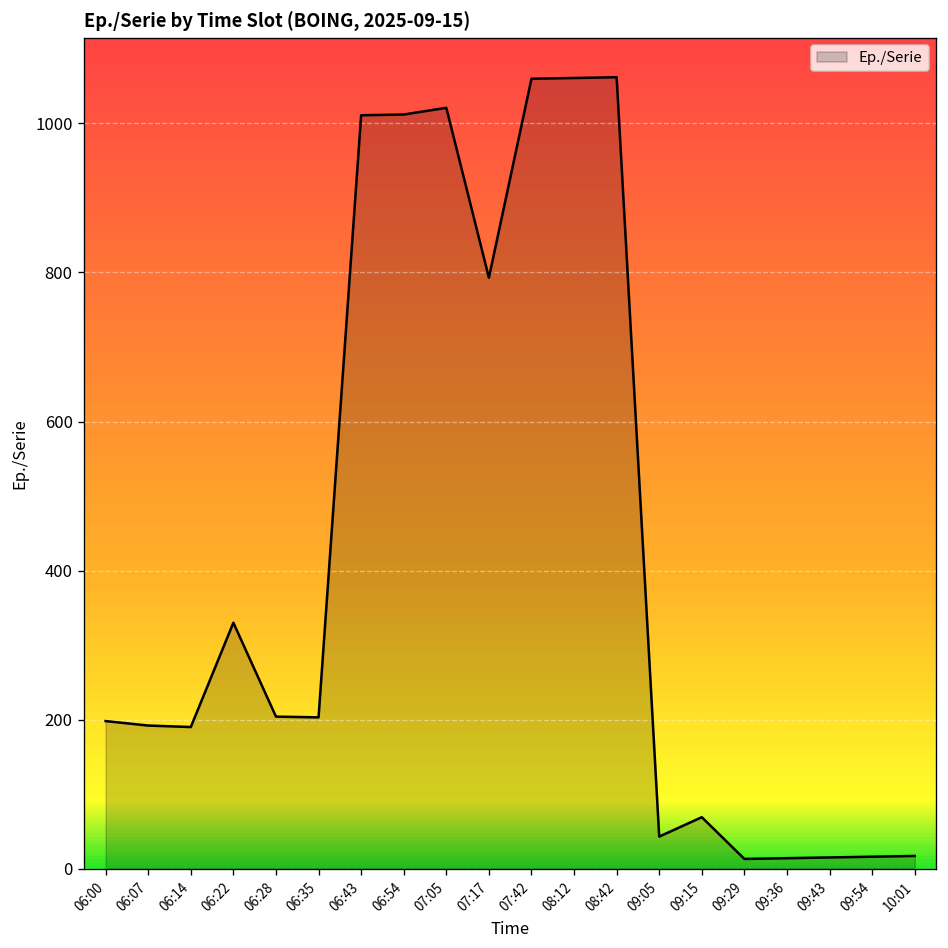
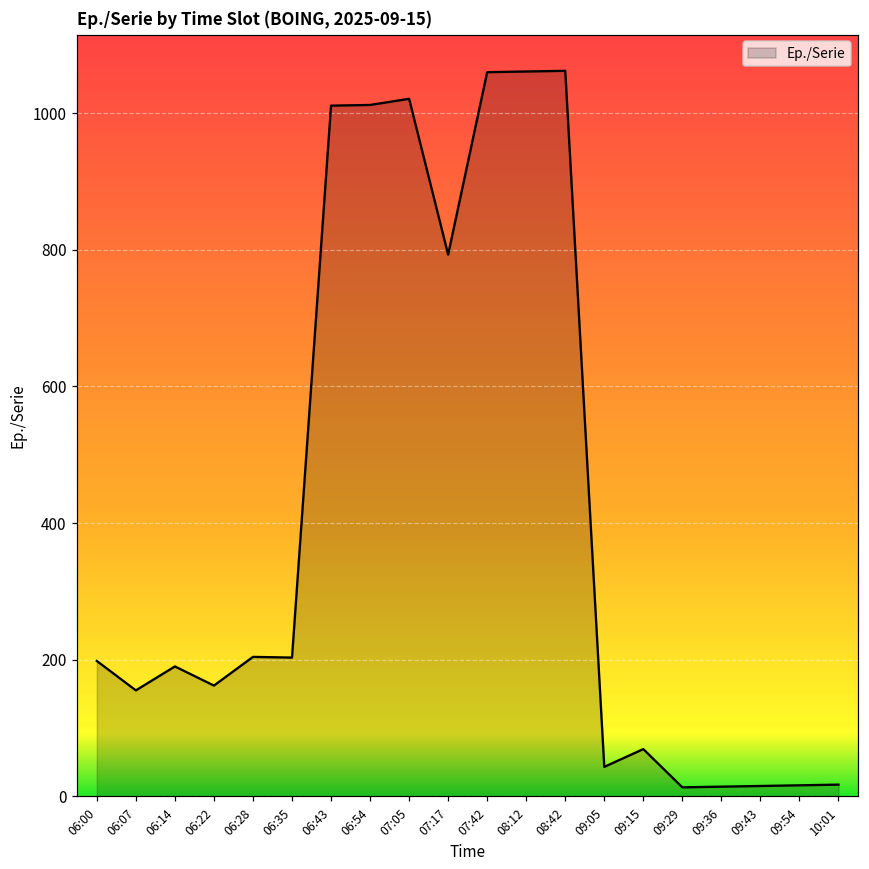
06:07: 190 -> 160
06:22: 330 -> 160
